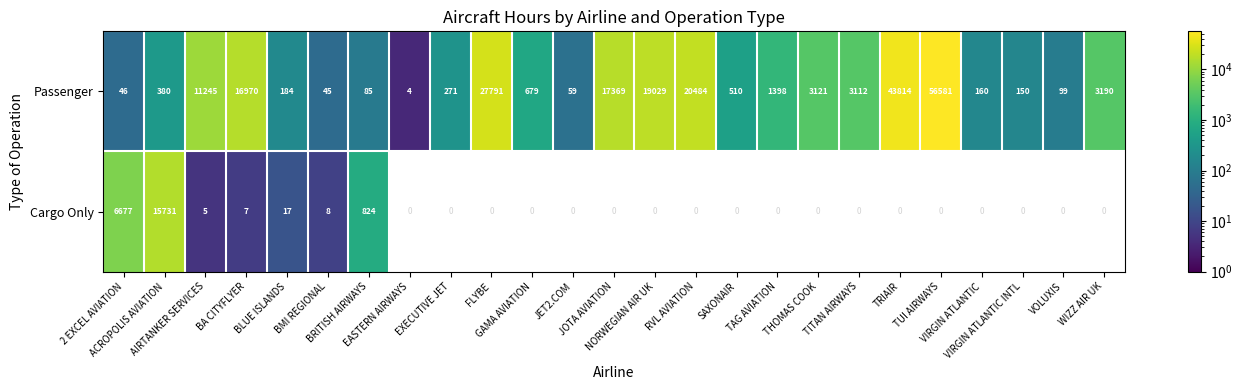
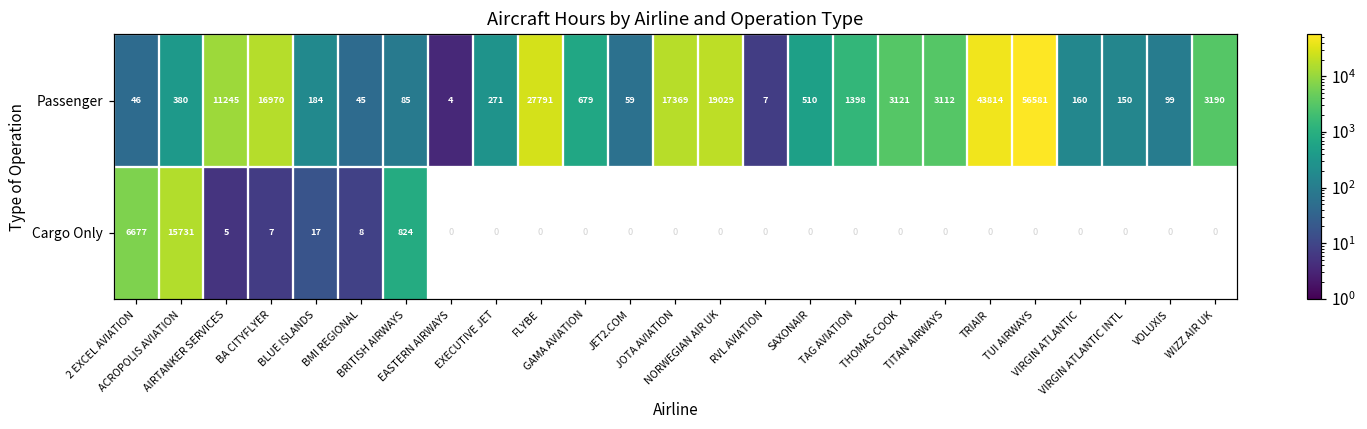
Passenger, RVL AVIATION: 20484 -> 7
